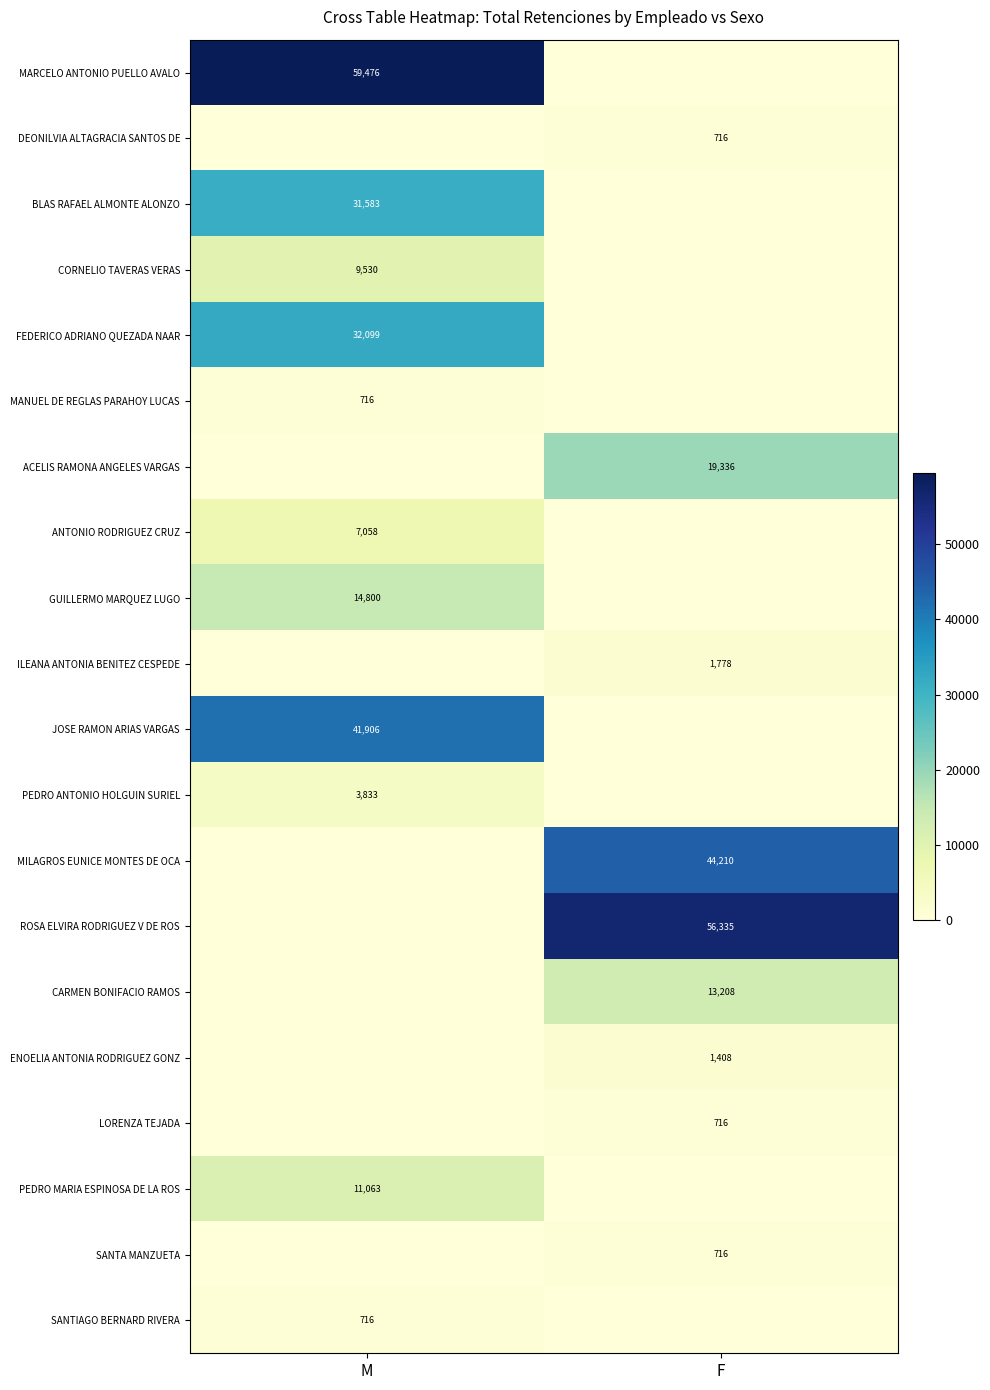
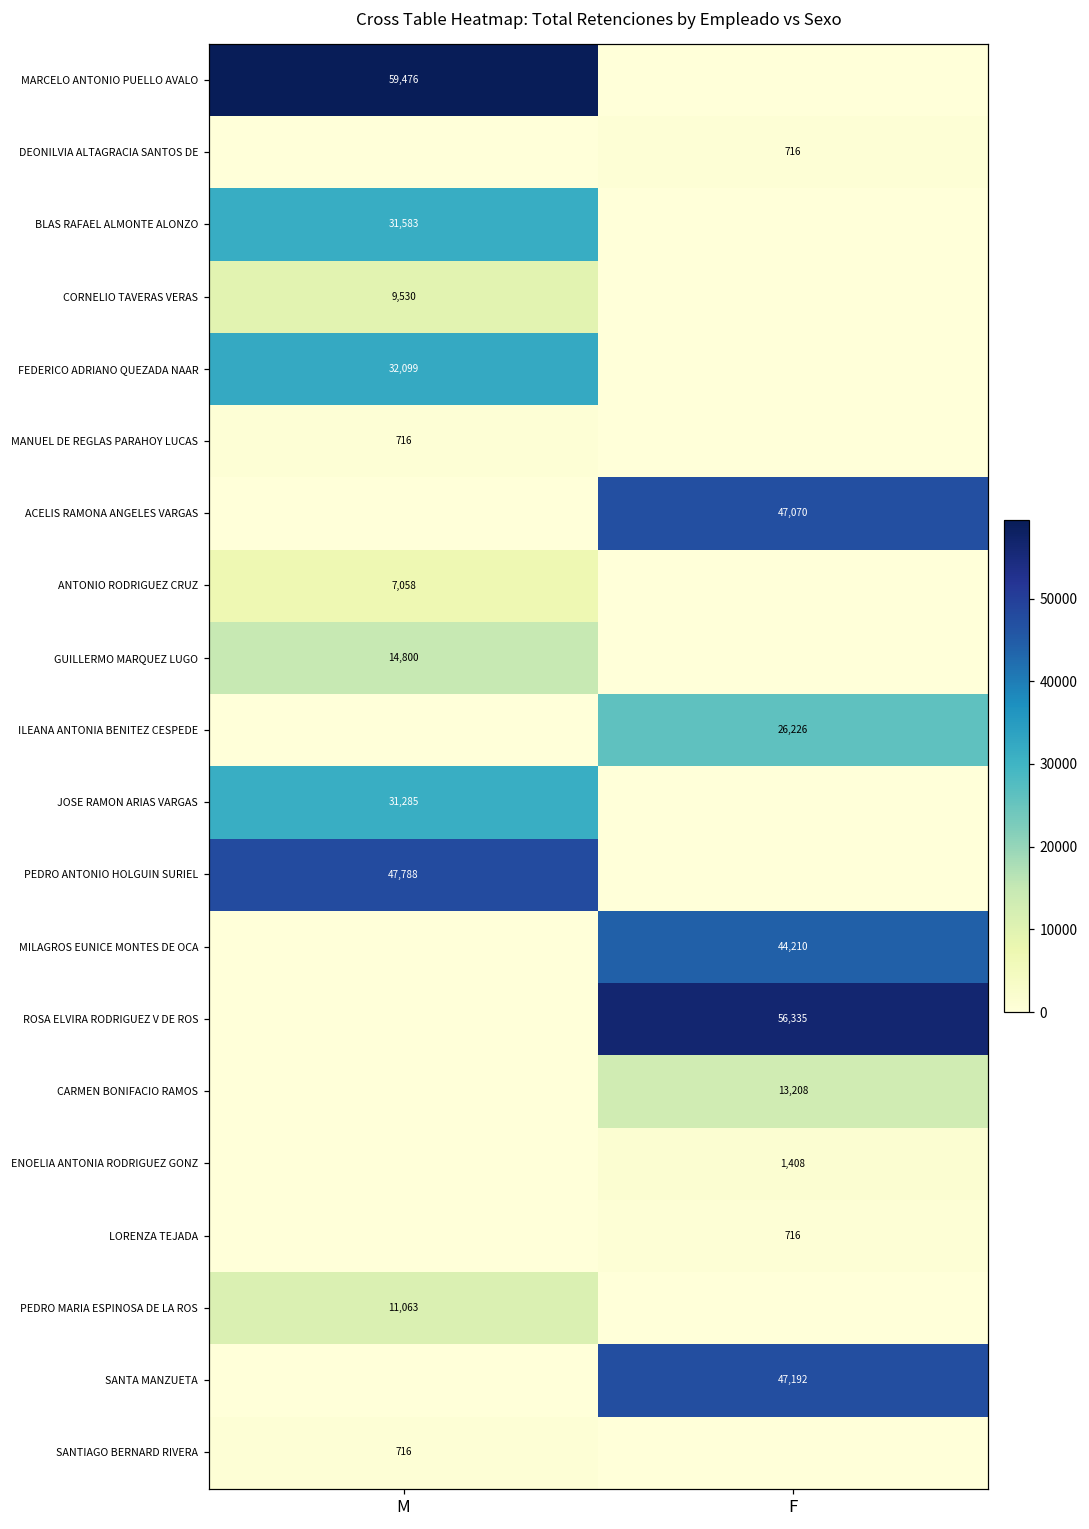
ACELIS RAMONA ANGELES VARGAS, F: 19,336 -> 47,070
ILEANA ANTONIA BENITEZ CESPEDE, F: 1,778 -> 26,226
JOSE RAMON ARIAS VARGAS, M: 41,906 -> 31,285
PEDRO ANTONIO HOLGUIN SURIEL, M: 3,833 -> 47,788
SANTA MANZUETA, F: 716 -> 47,192
